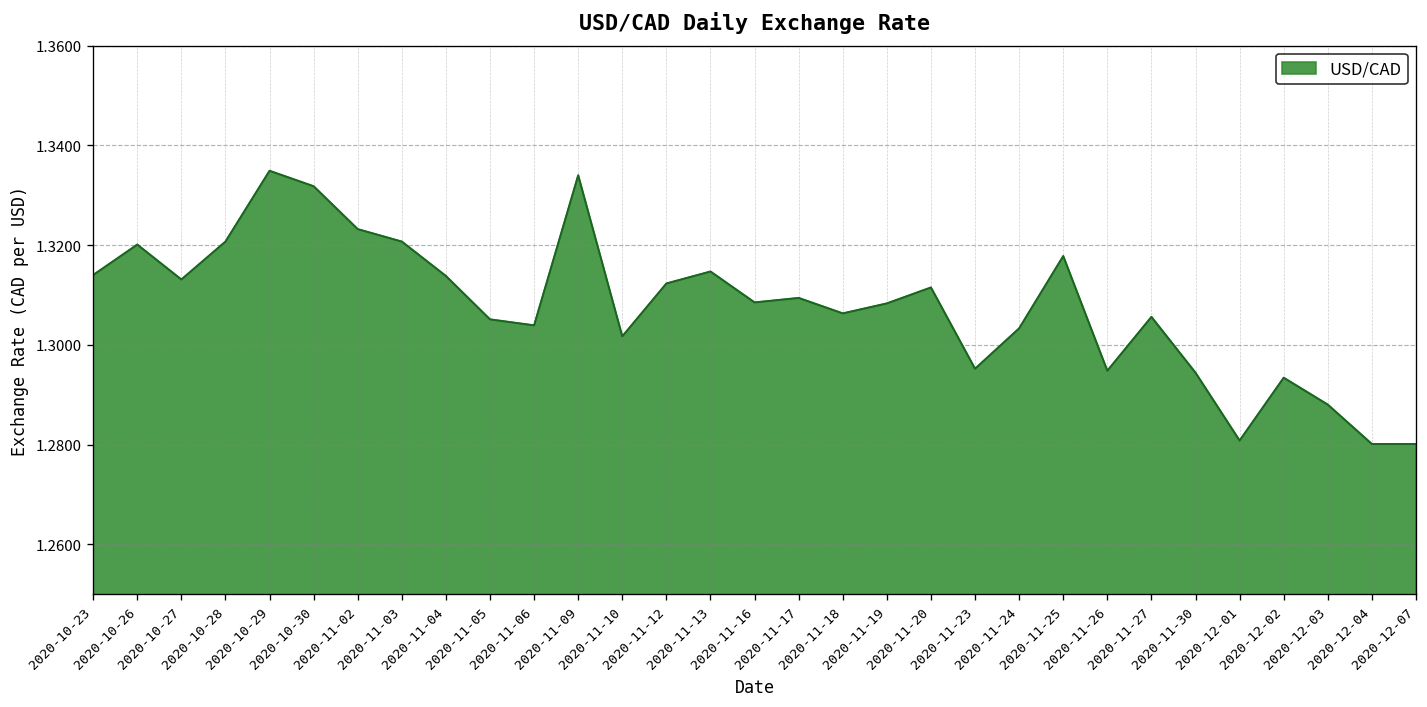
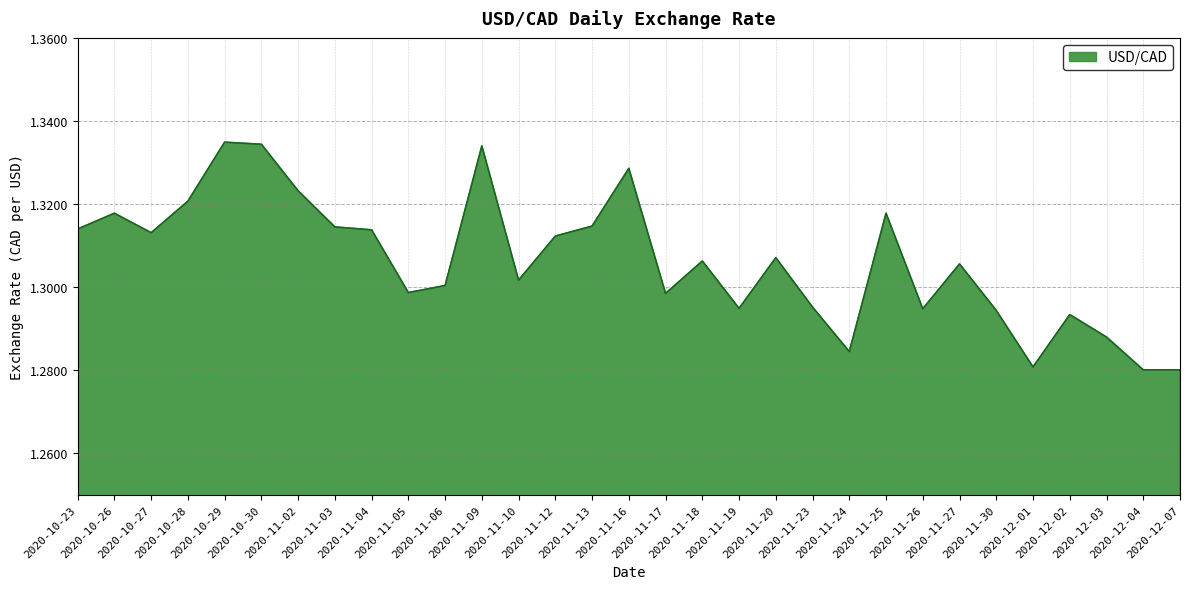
2020-10-26: 1.320 -> 1.318
2020-10-30: 1.332 -> 1.334
2020-11-03: 1.321 -> 1.315
2020-11-05: 1.305 -> 1.299
2020-11-06: 1.304 -> 1.300
2020-11-16: 1.309 -> 1.329
2020-11-17: 1.309 -> 1.299
2020-11-19: 1.308 -> 1.295
2020-11-20: 1.312 -> 1.307
2020-11-24: 1.303 -> 1.285
